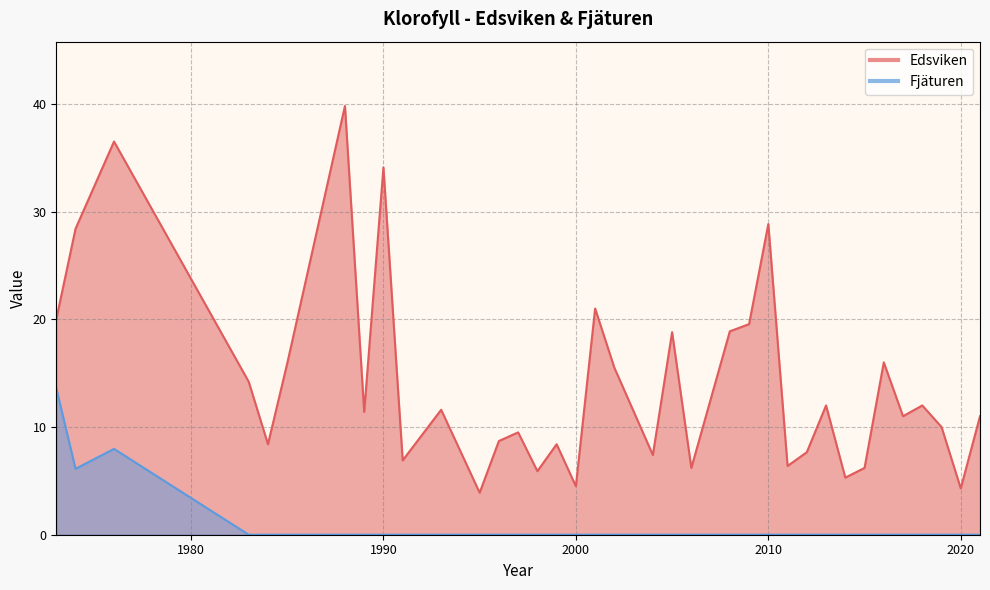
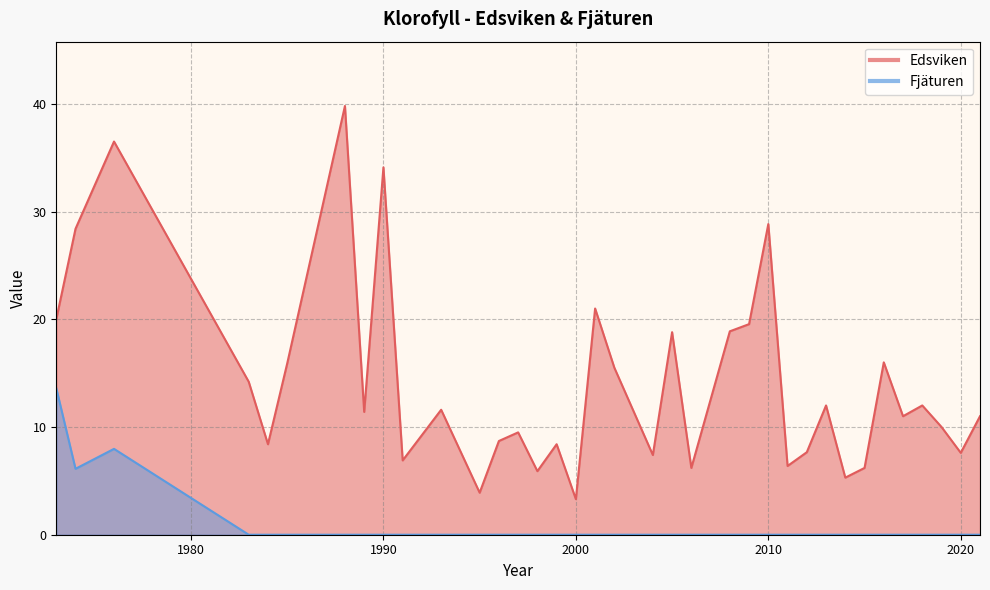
Edsviken, 2000: 4.5 -> 3.3
Edsviken, 2020: 4.3 -> 7.6
